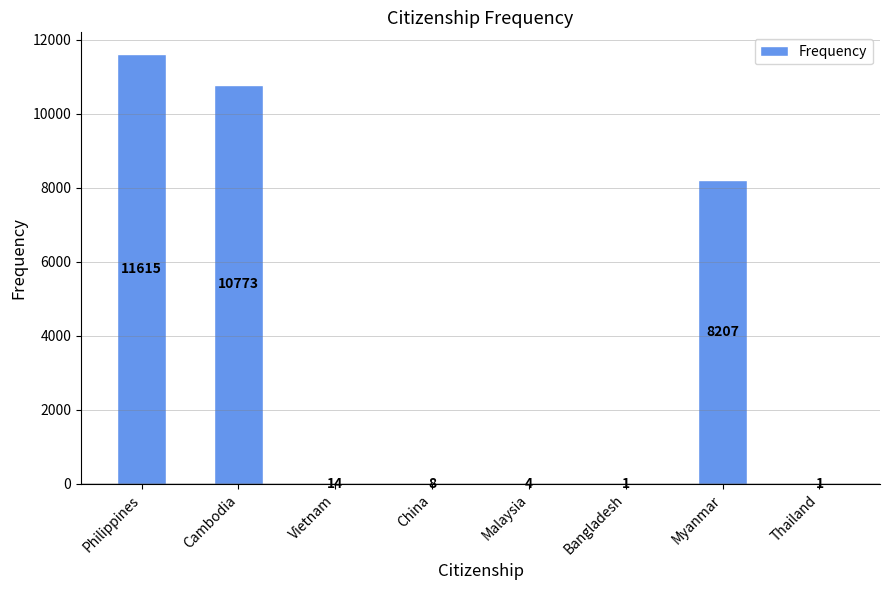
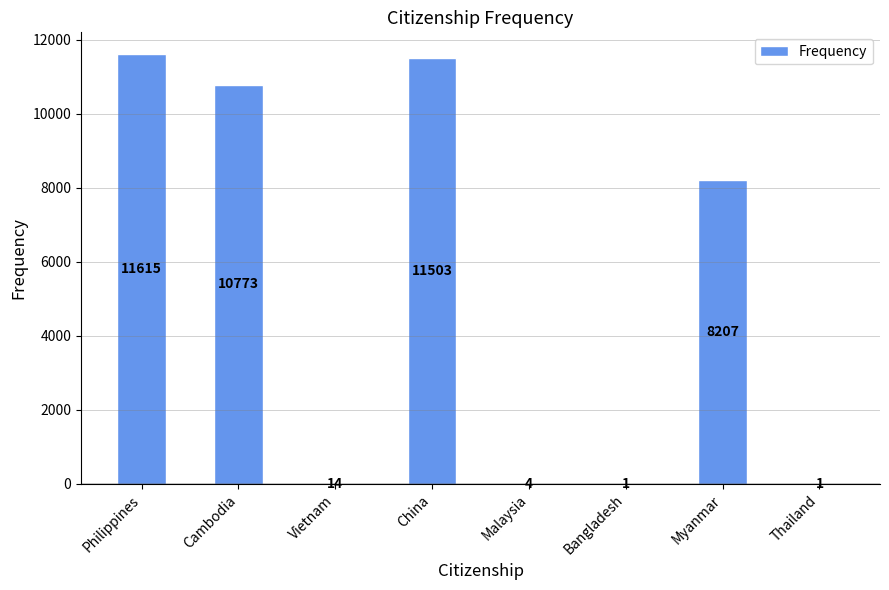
China: 8 -> 11503
